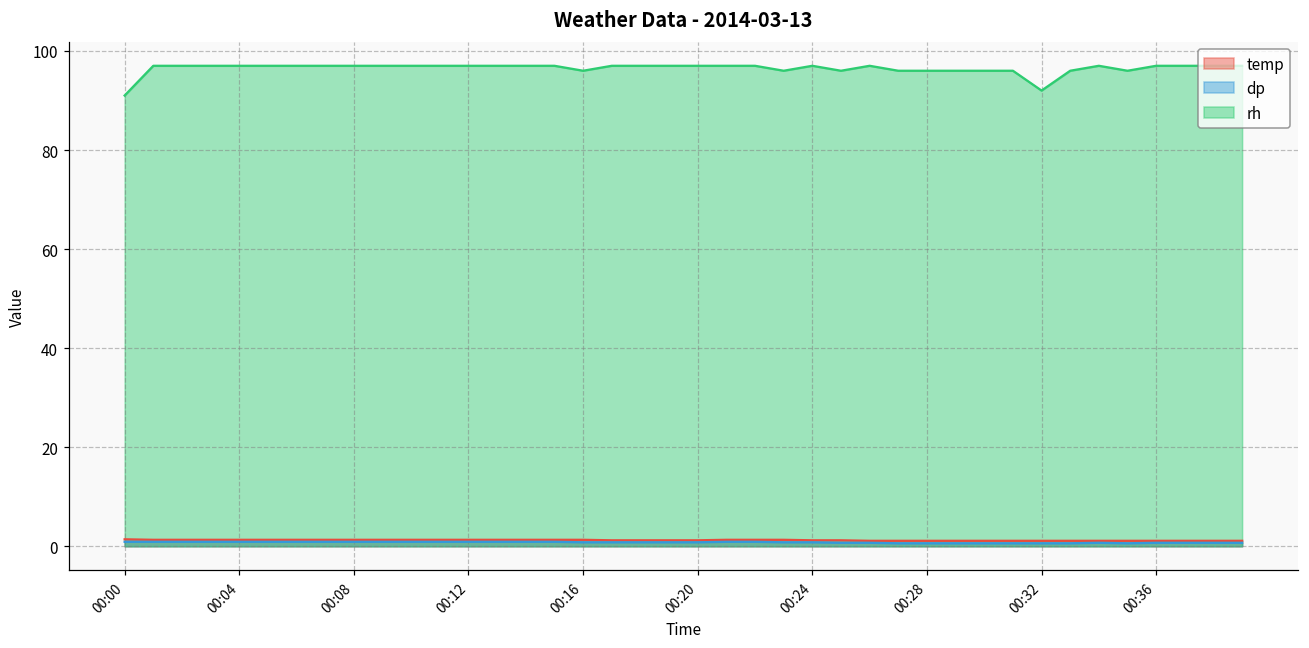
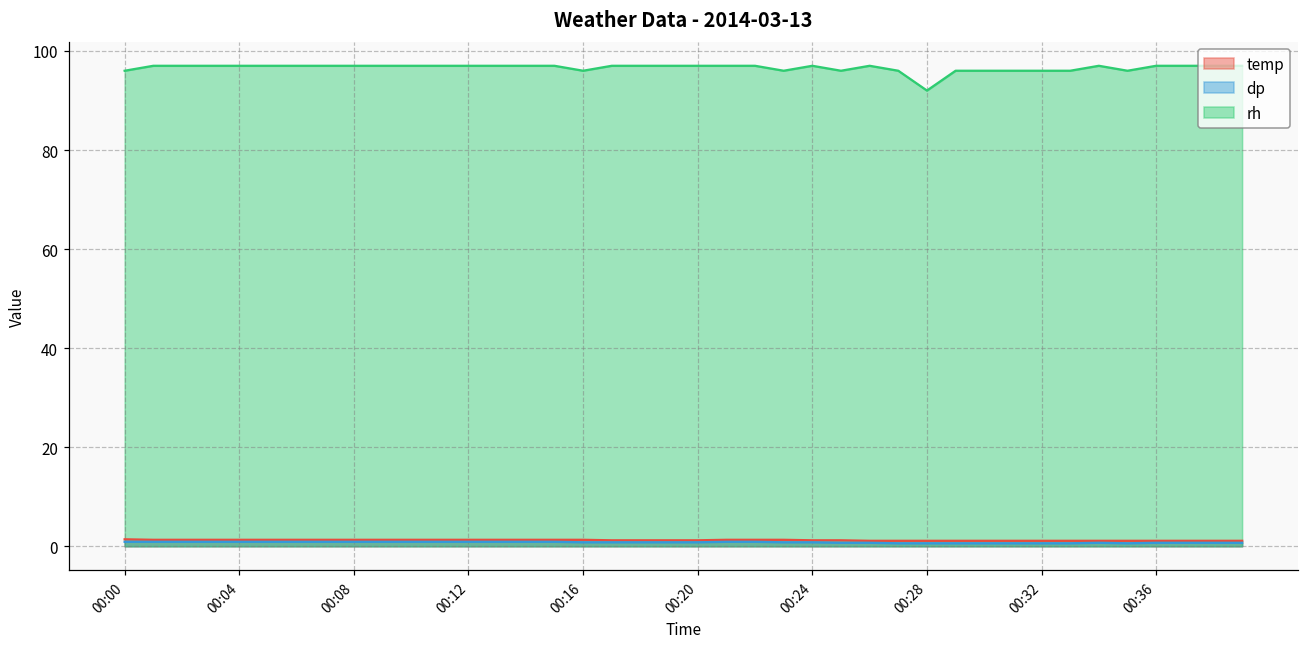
rh, 00:00: 91 -> 96
rh, 00:28: 96 -> 92
rh, 00:32: 92 -> 96
